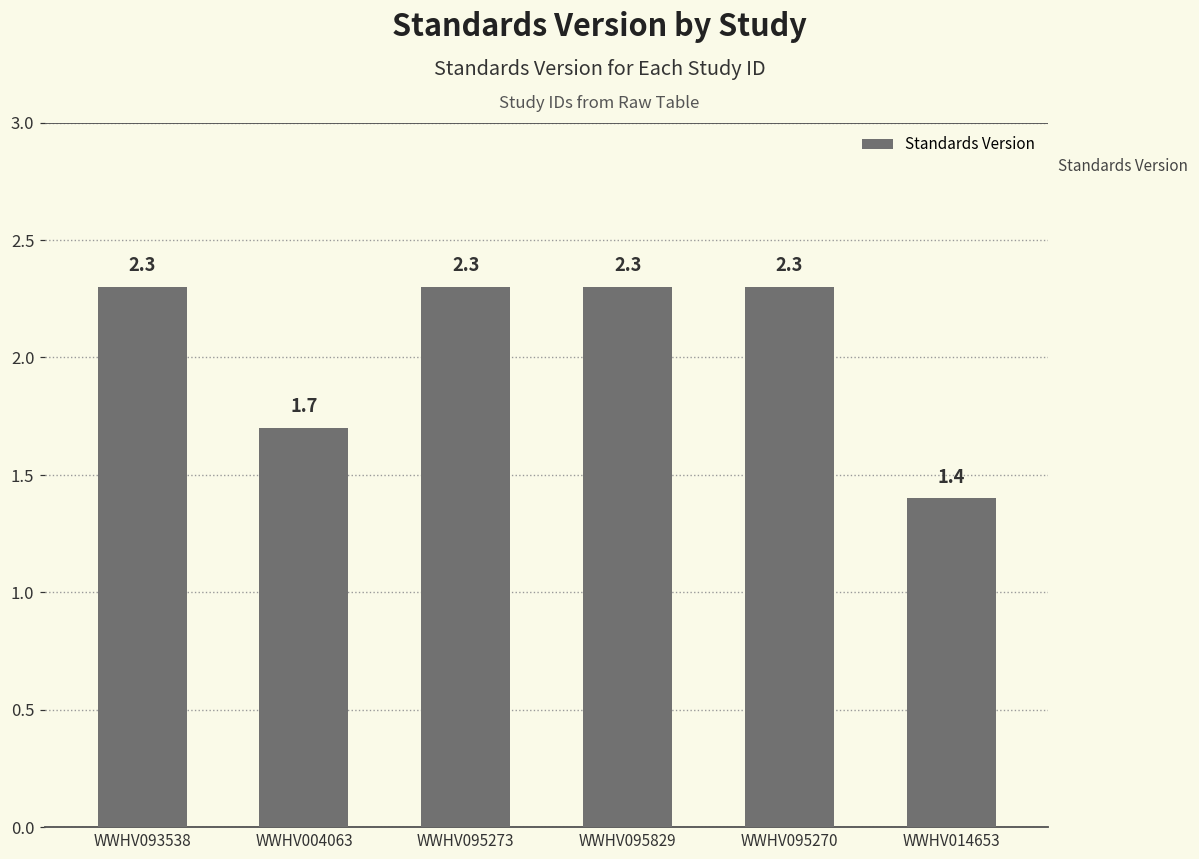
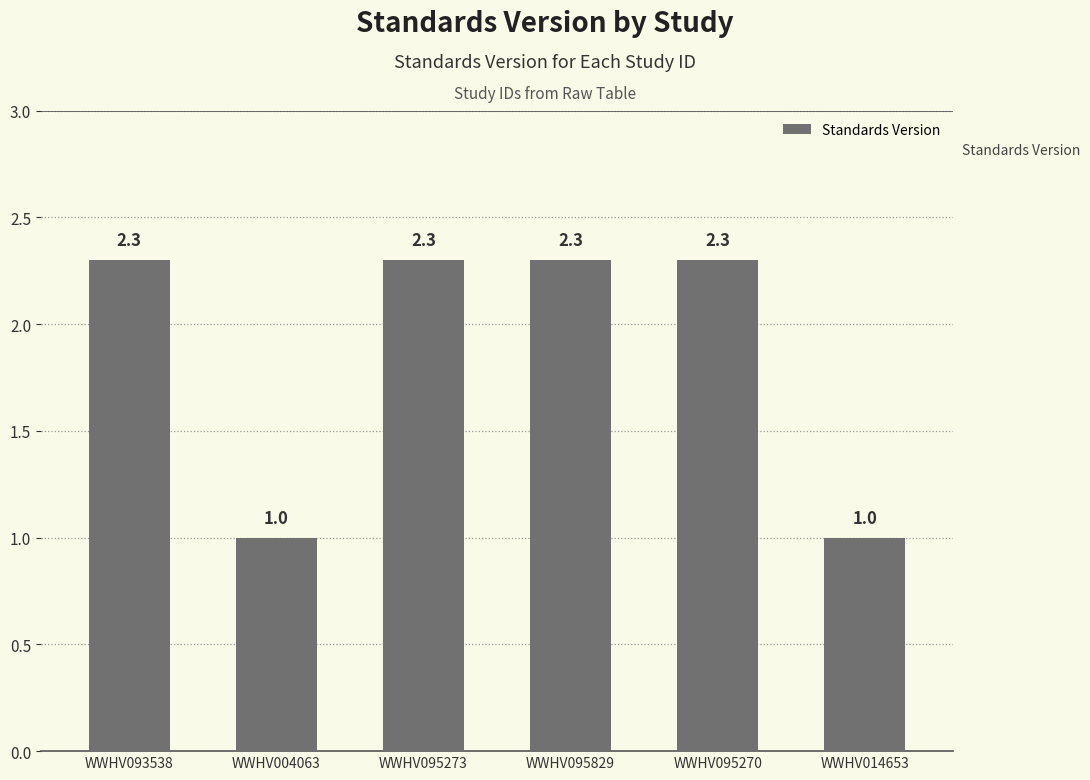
WWHV004063: 1.7 -> 1.0
WWHV014653: 1.4 -> 1.0
